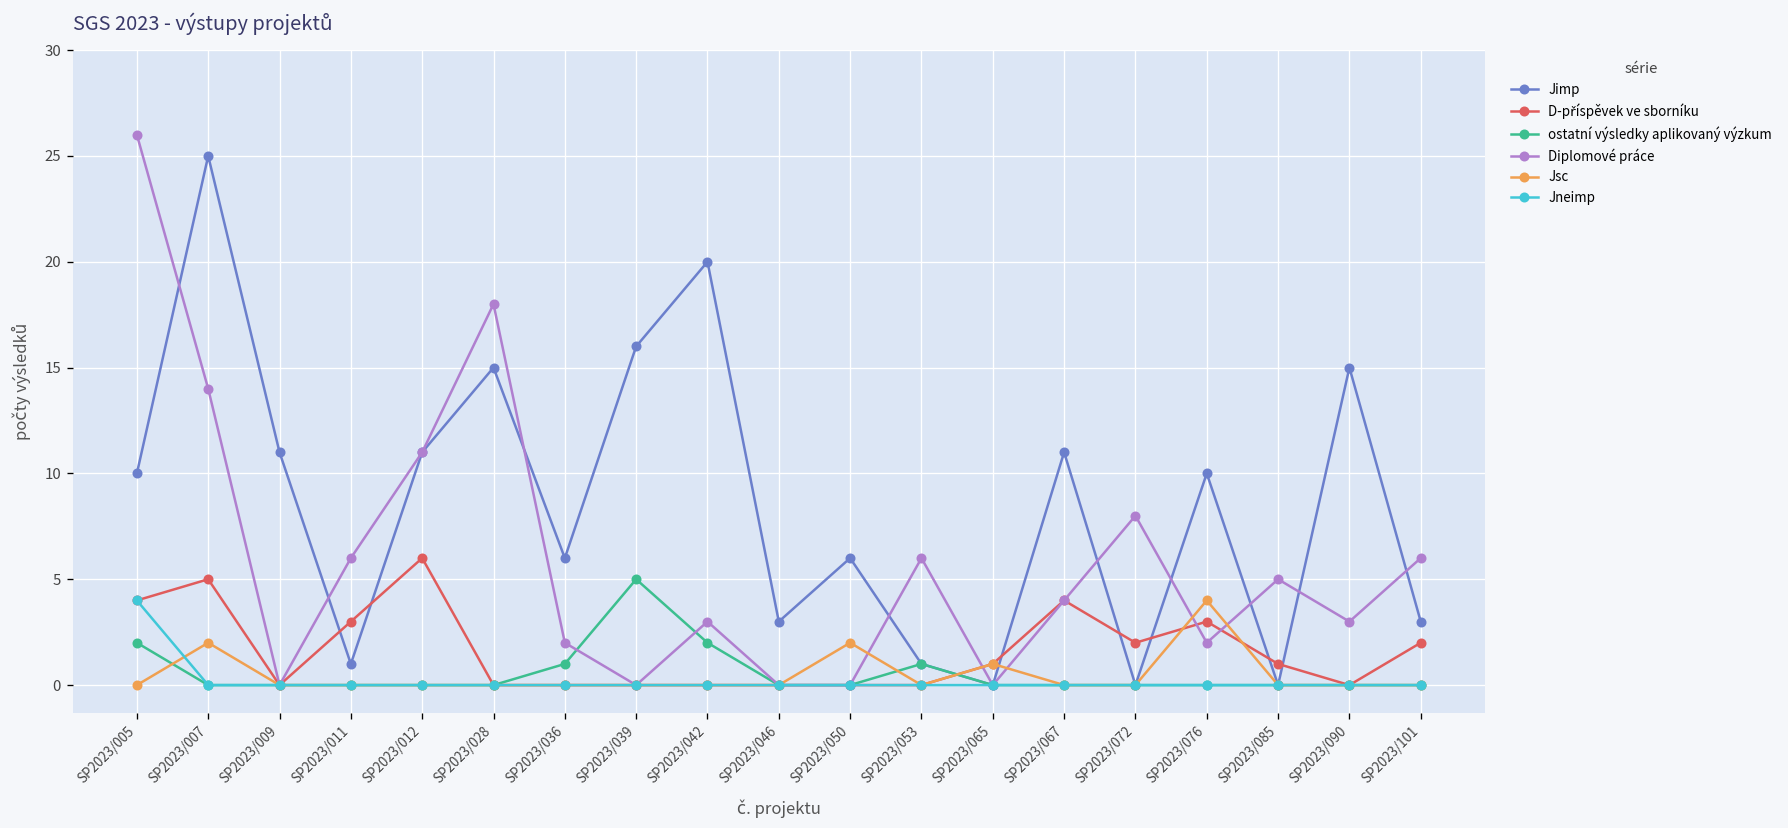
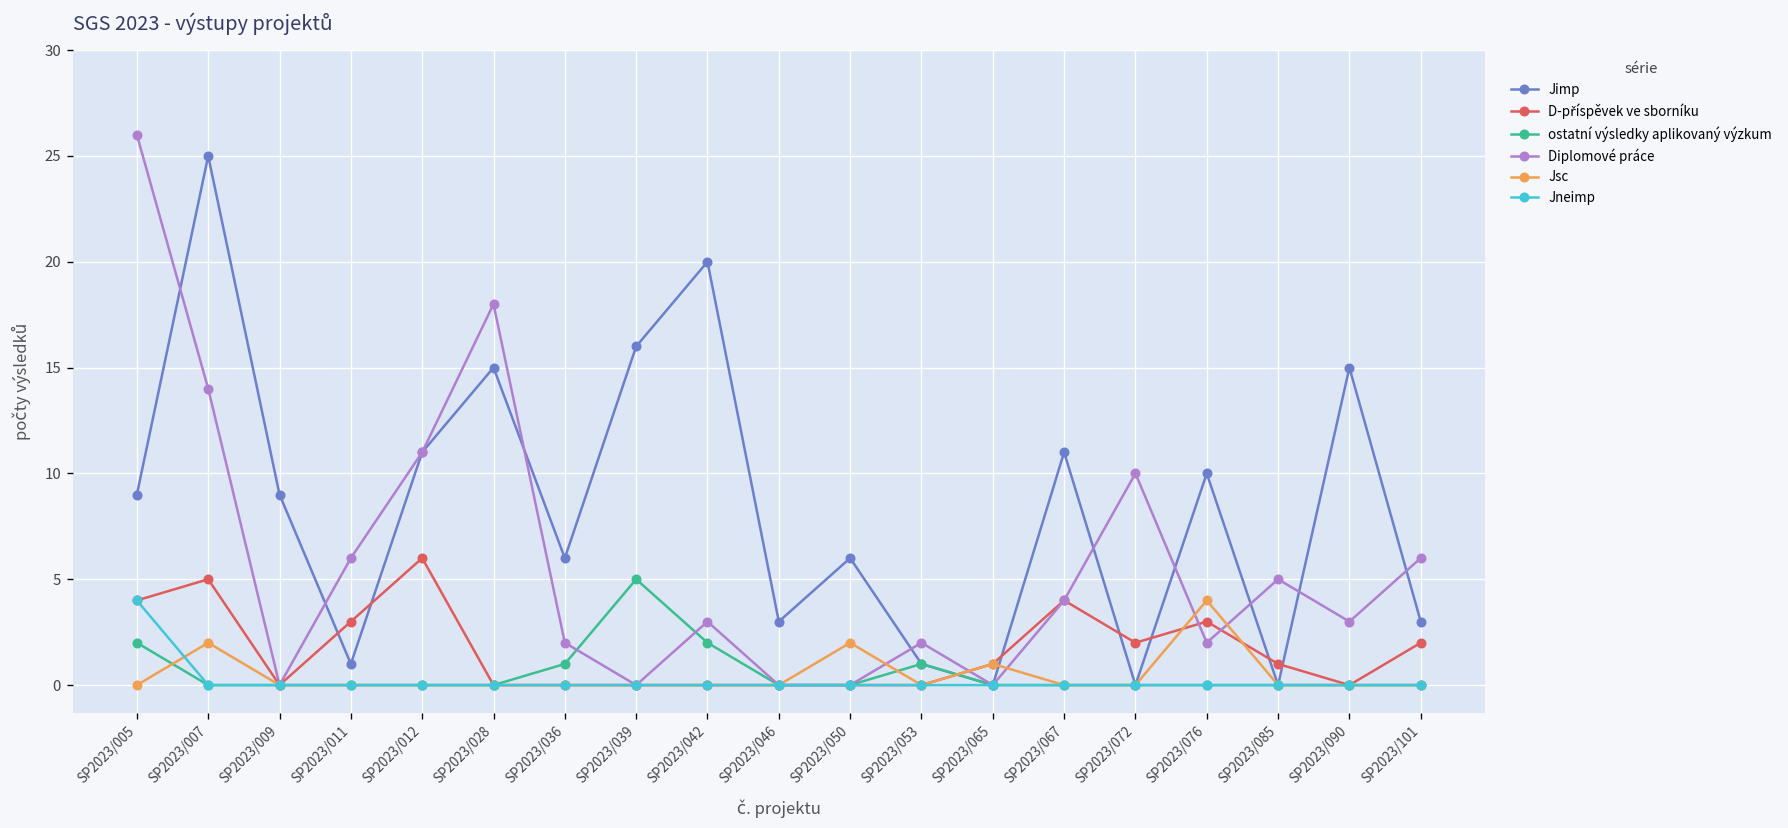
Jimp, SP2023/005: 10 -> 9
Jimp, SP2023/009: 11 -> 9
Diplomové práce, SP2023/053: 6 -> 2
Diplomové práce, SP2023/072: 8 -> 10
